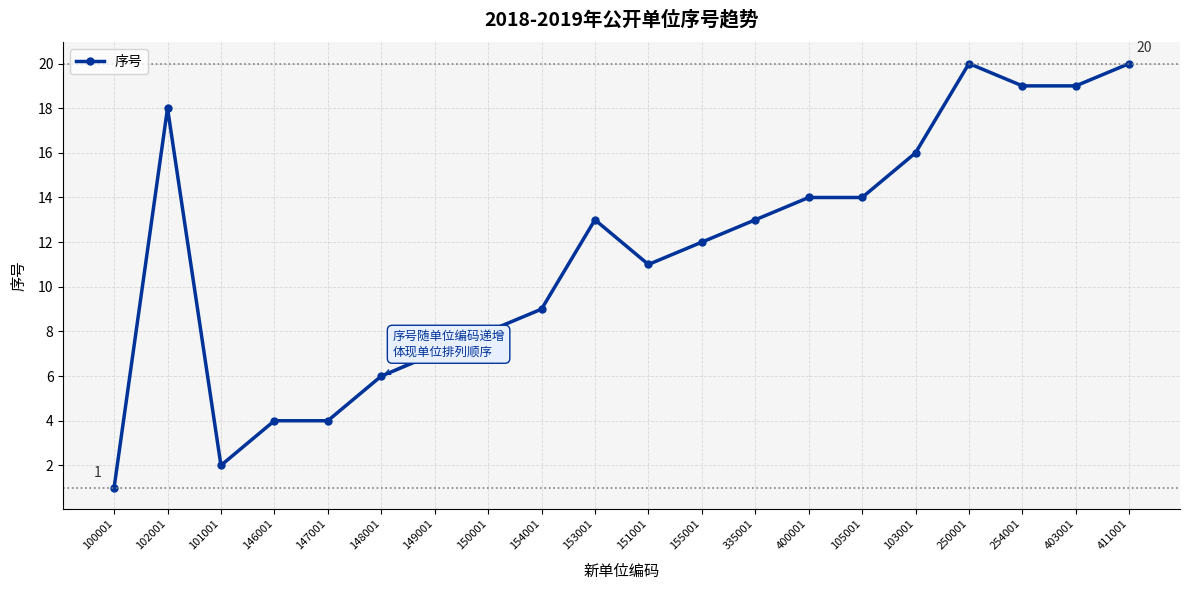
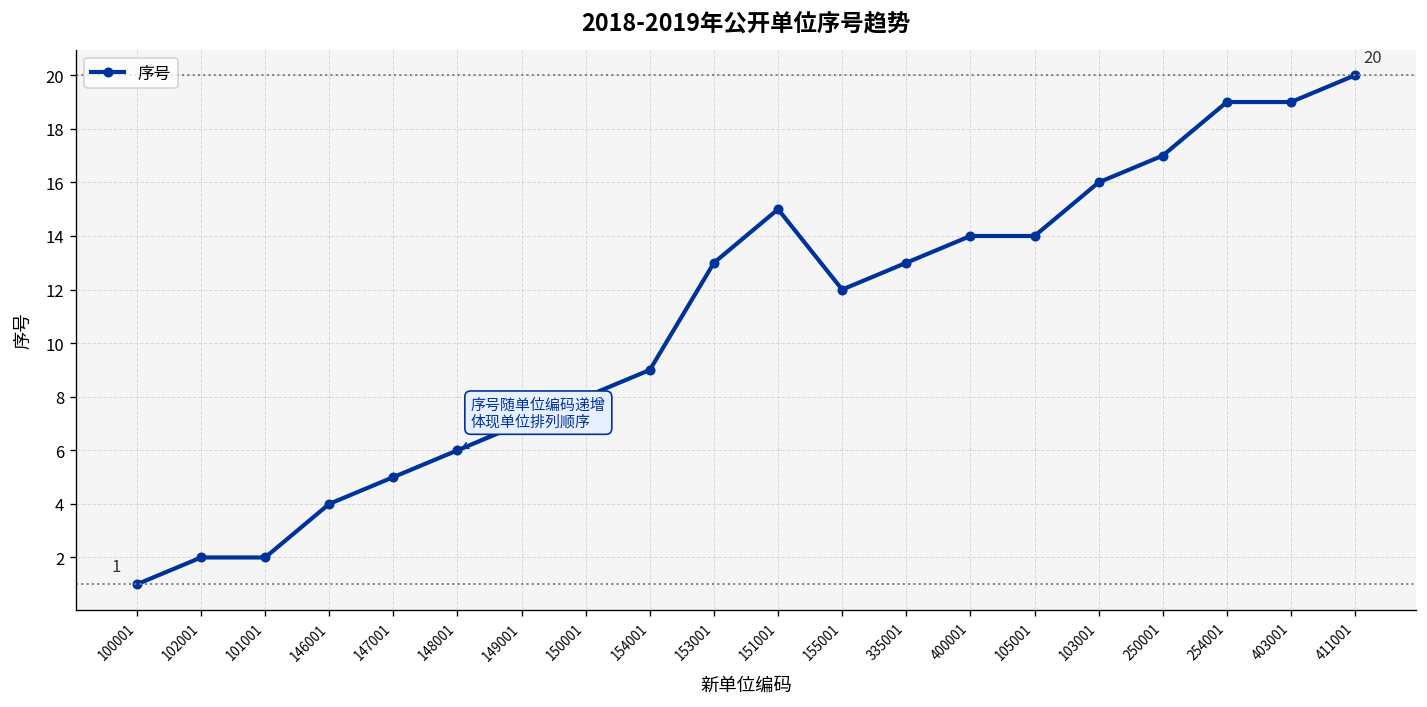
102001: 18 -> 2
147001: 4 -> 5
151001: 11 -> 15
250001: 20 -> 17
